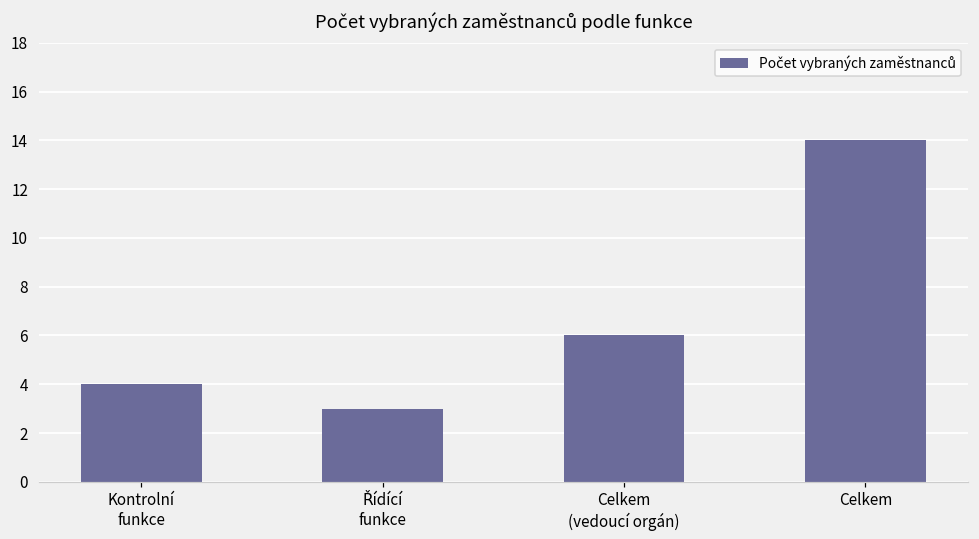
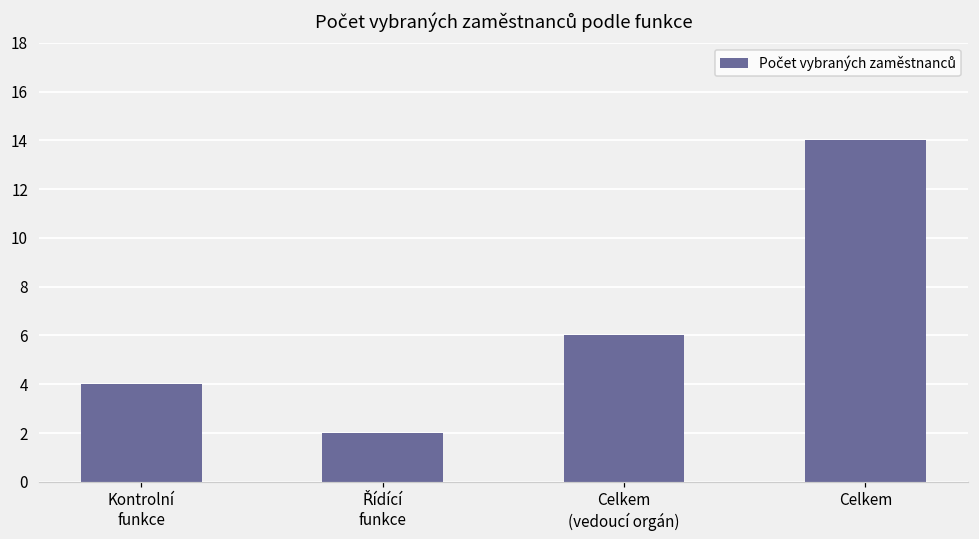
Řídící funkce: 3 -> 2
